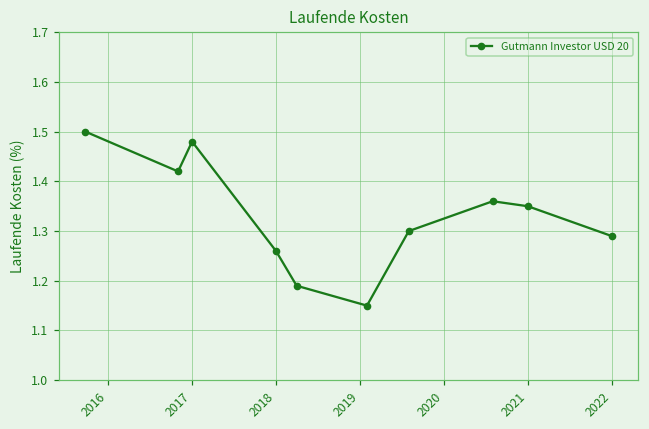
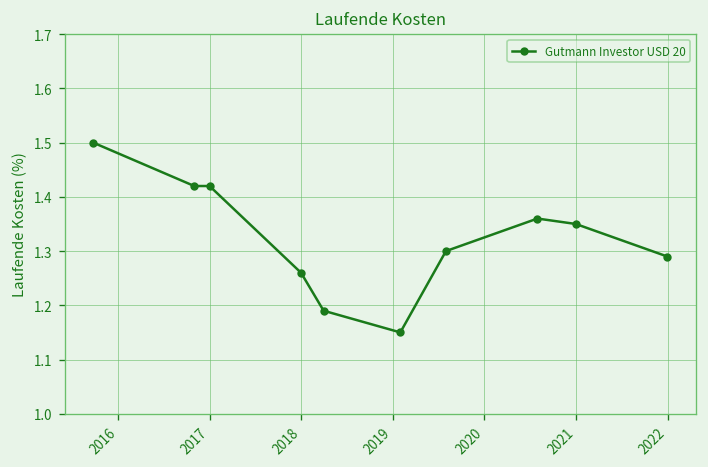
2017: 1.48 -> 1.42
